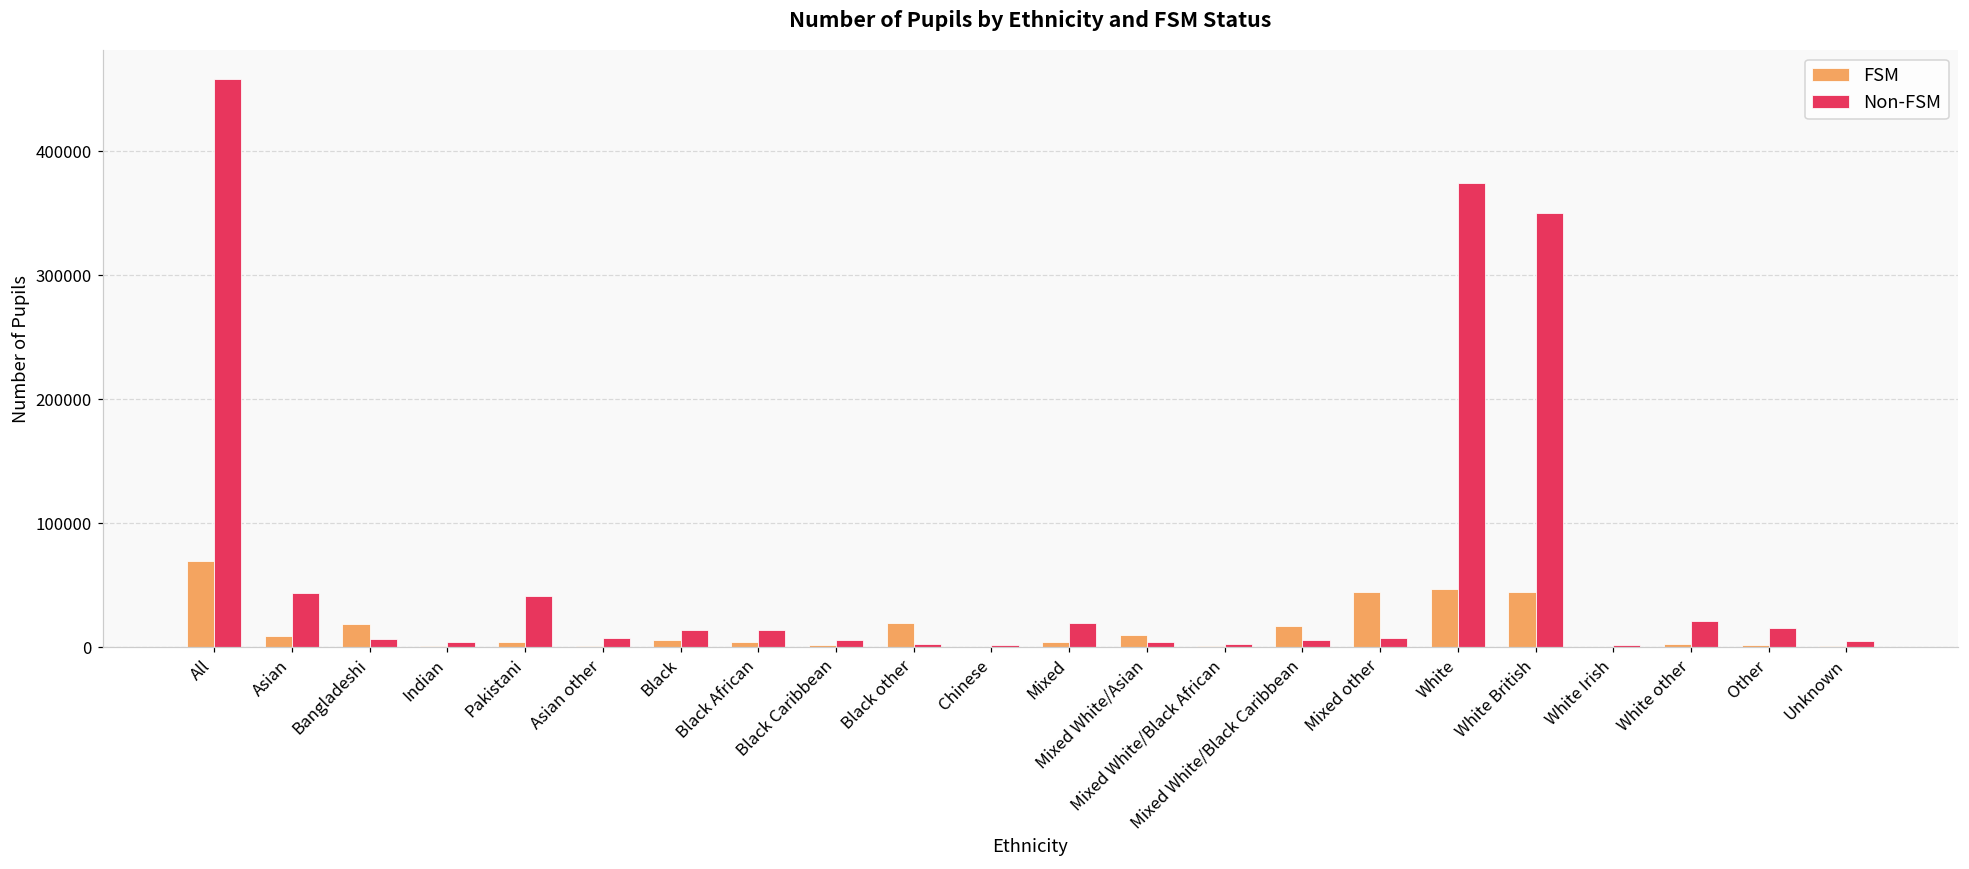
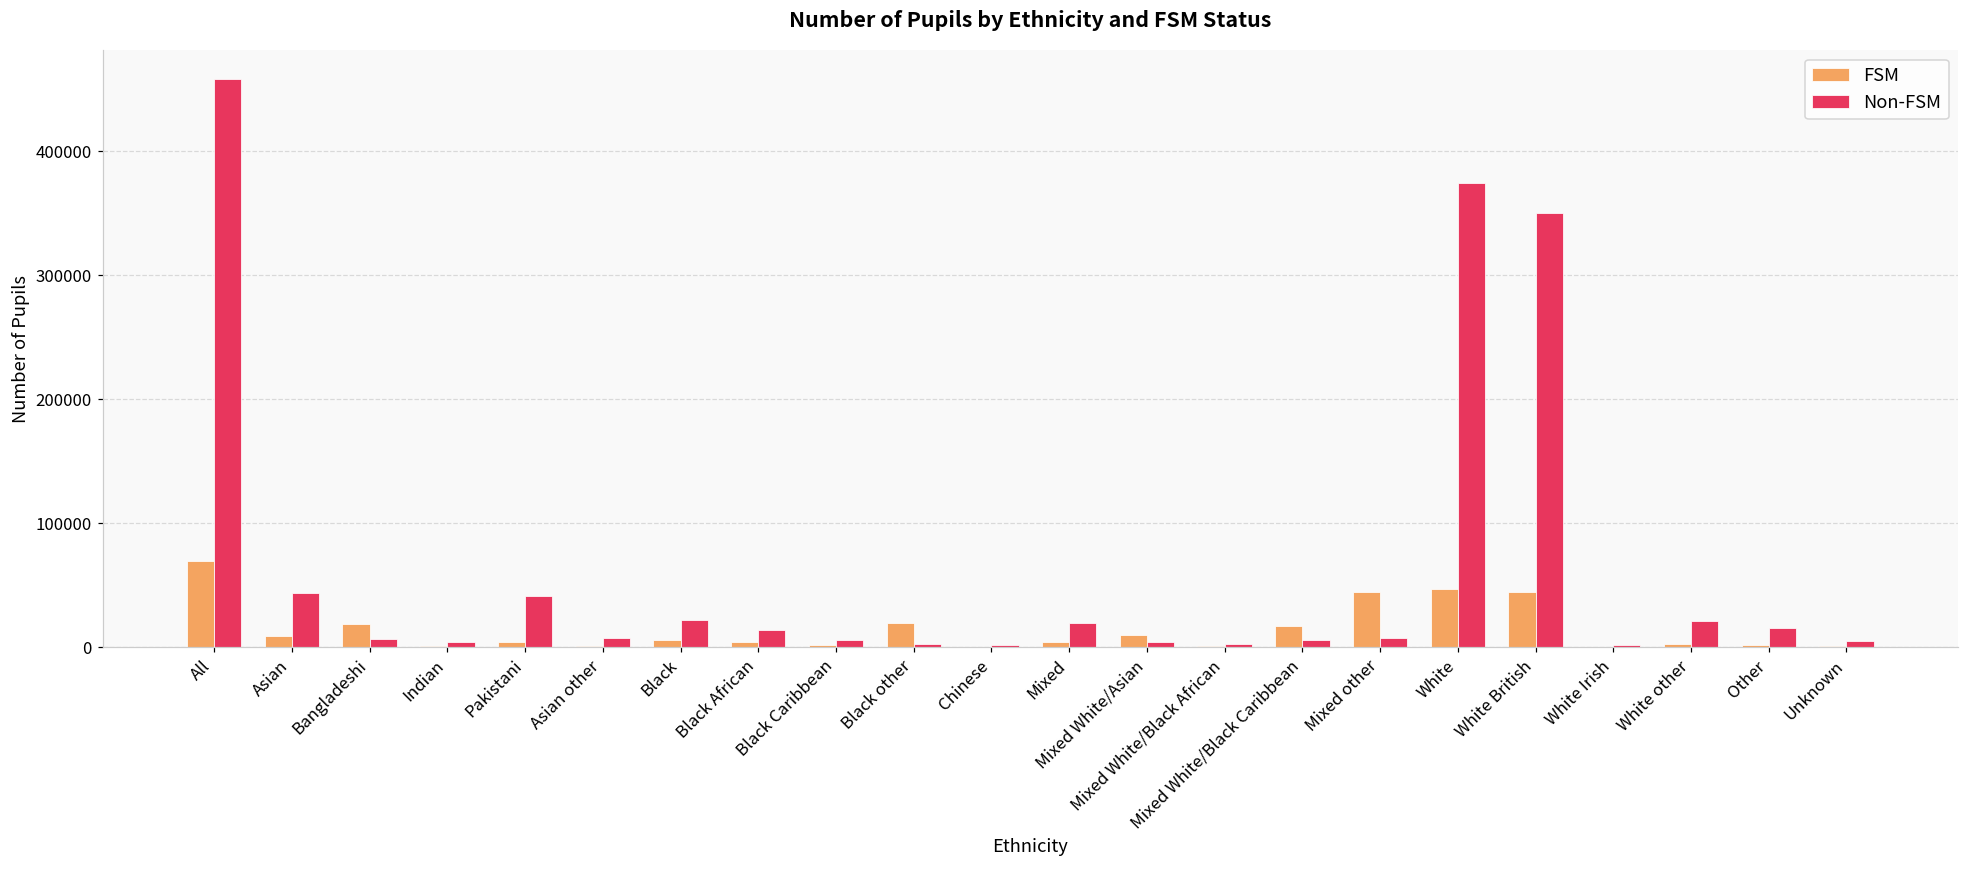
Non-FSM, Black: 14000 -> 22000
